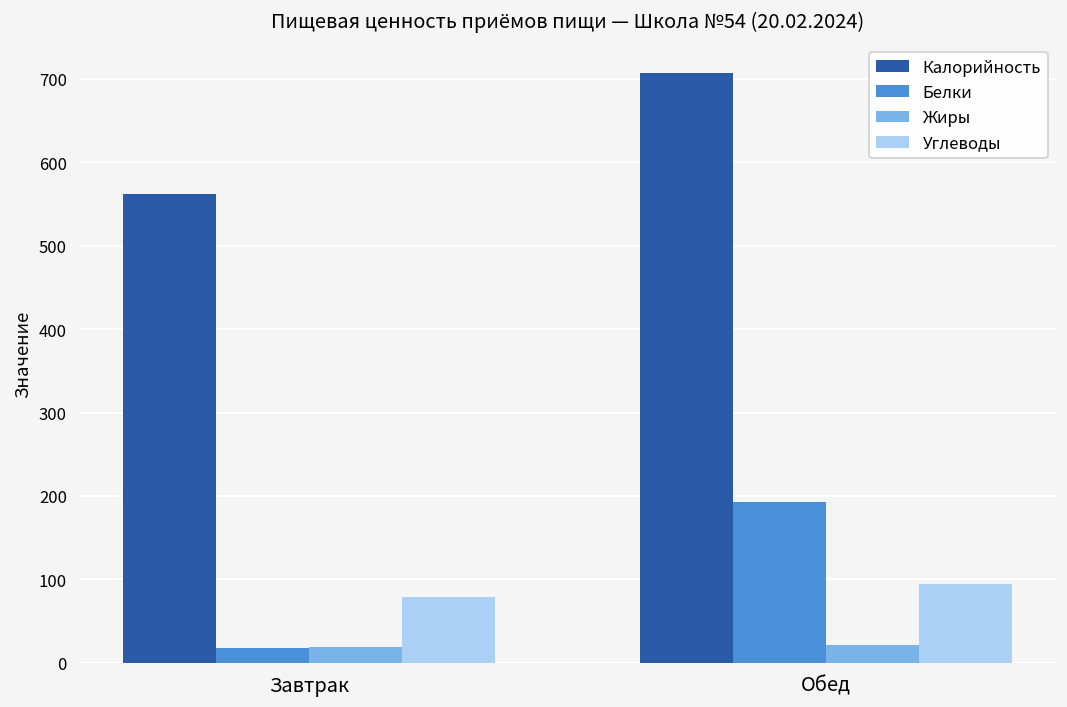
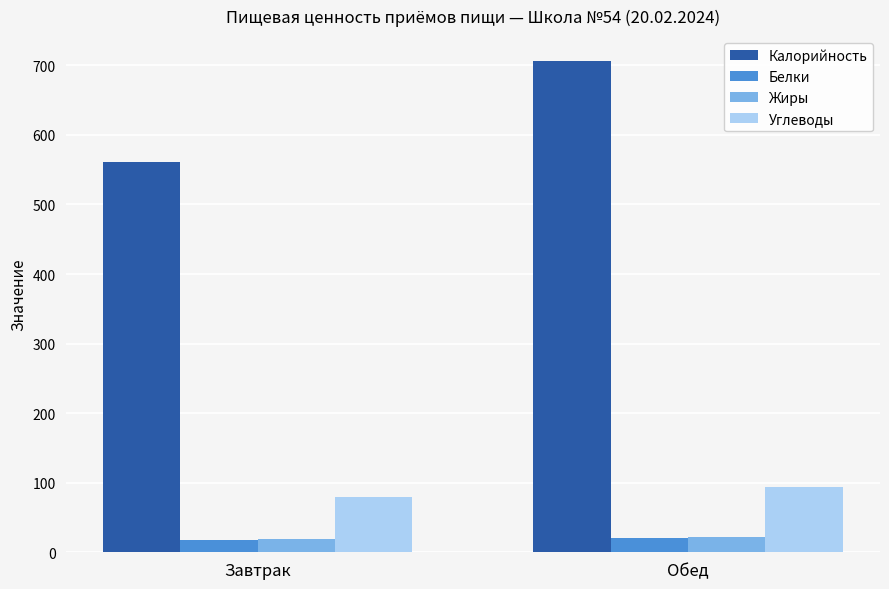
Белки, Обед: 190 -> 20
